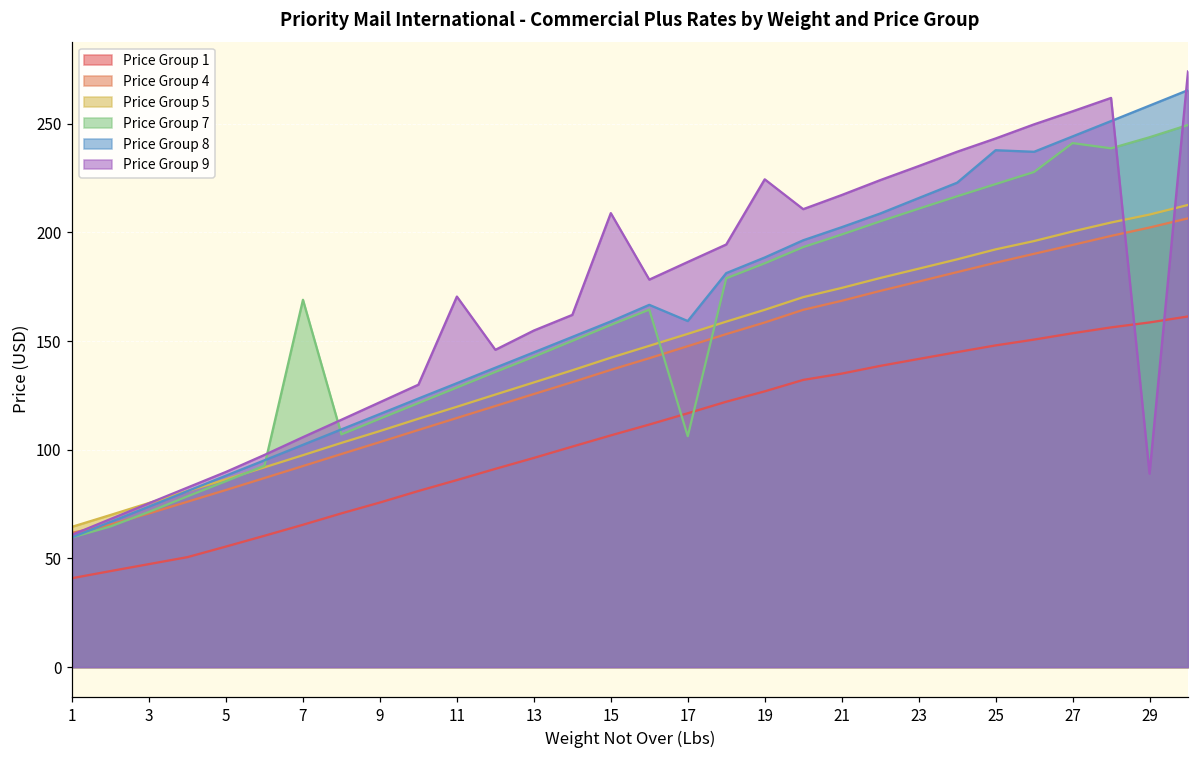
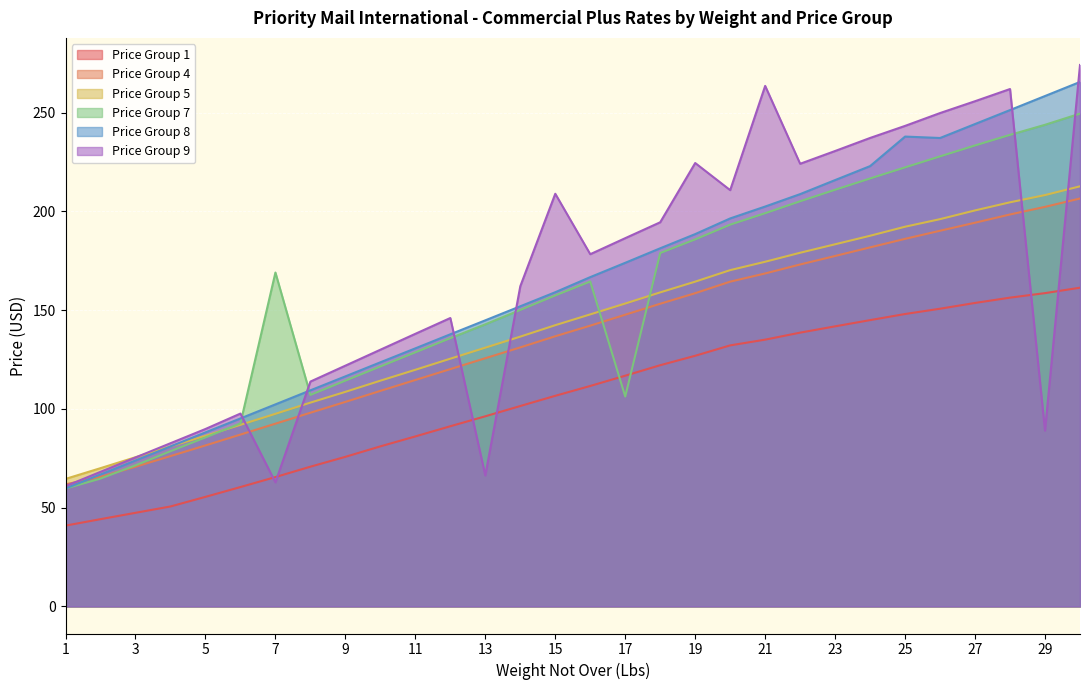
Price Group 9, 7: 106 -> 63
Price Group 9, 11: 171 -> 138
Price Group 9, 13: 155 -> 66
Price Group 8, 17: 159 -> 174
Price Group 9, 21: 217 -> 264
Price Group 7, 27: 241 -> 233
